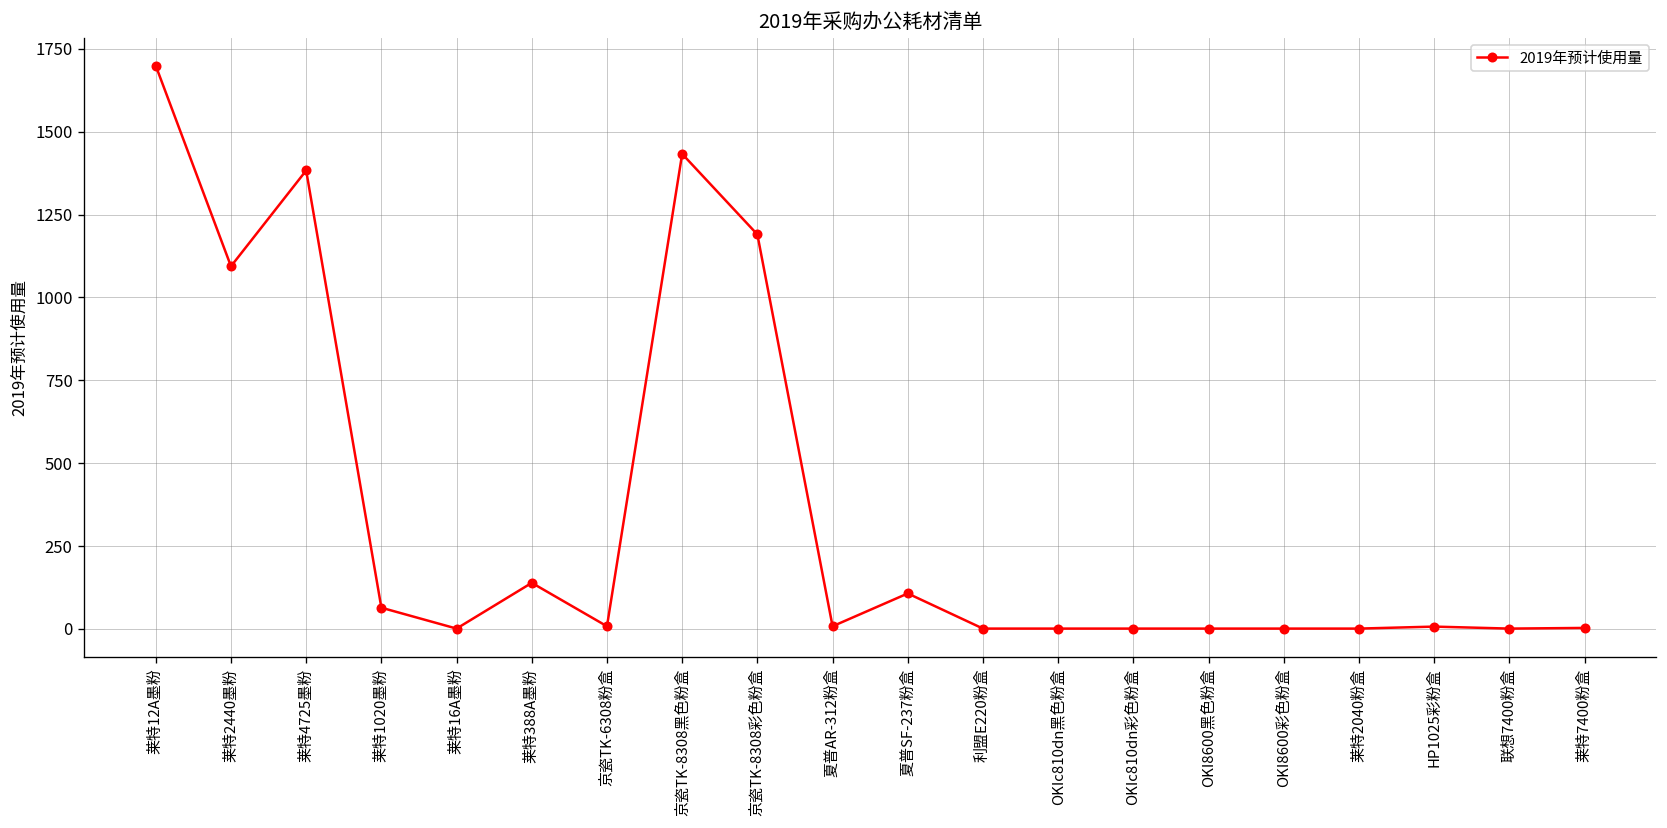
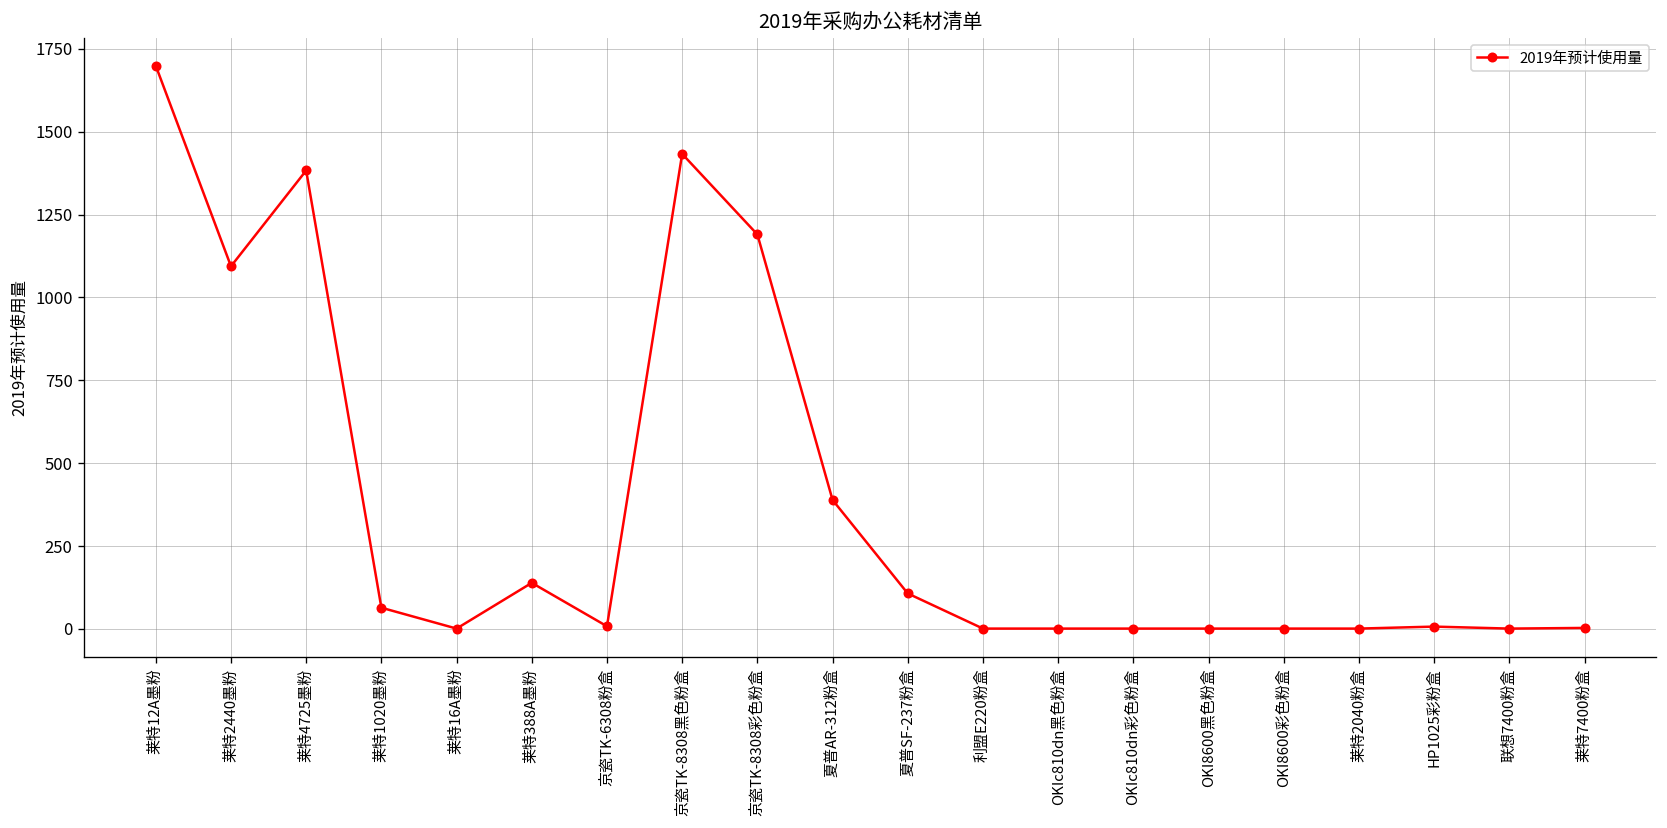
夏普AR-312粉盒: 10 -> 390
